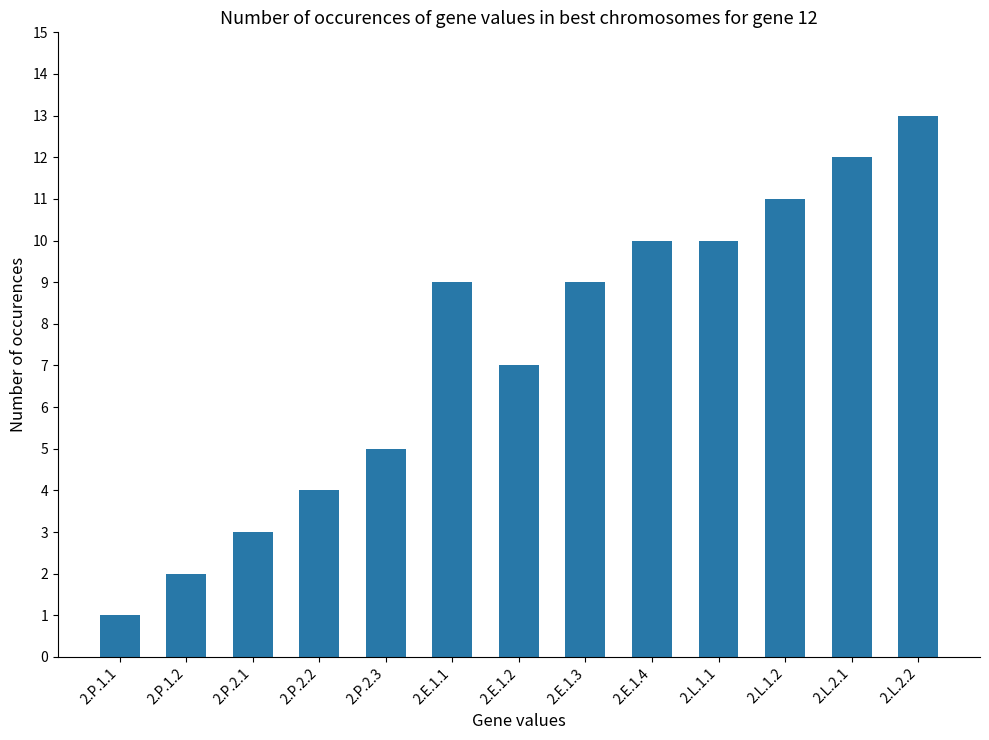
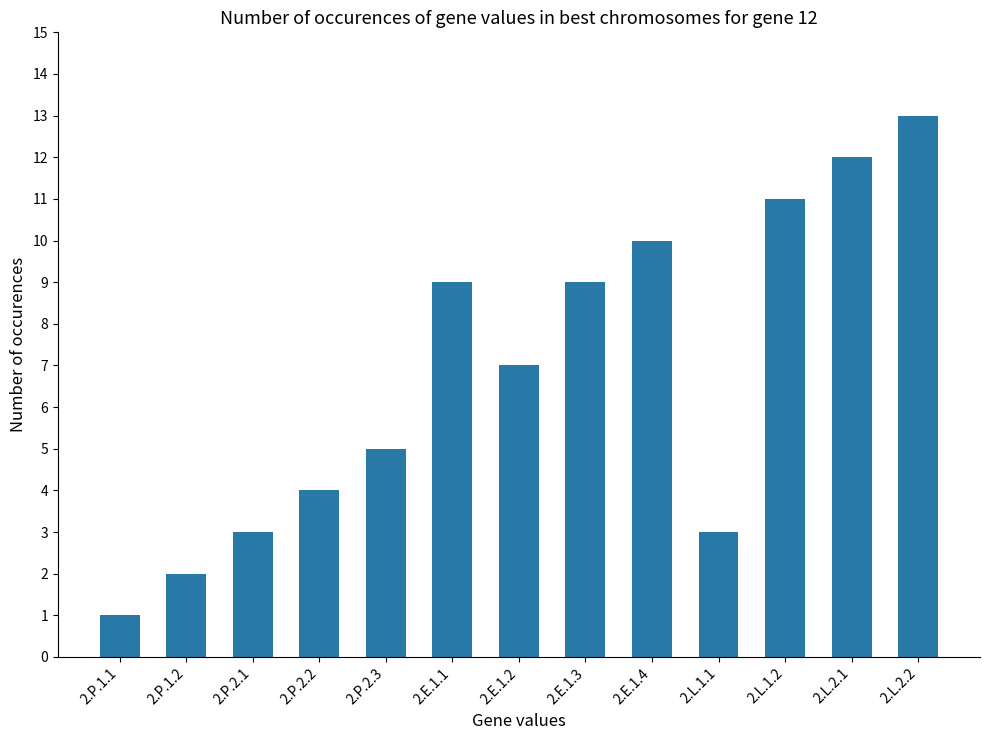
2.L.1.1: 10 -> 3
